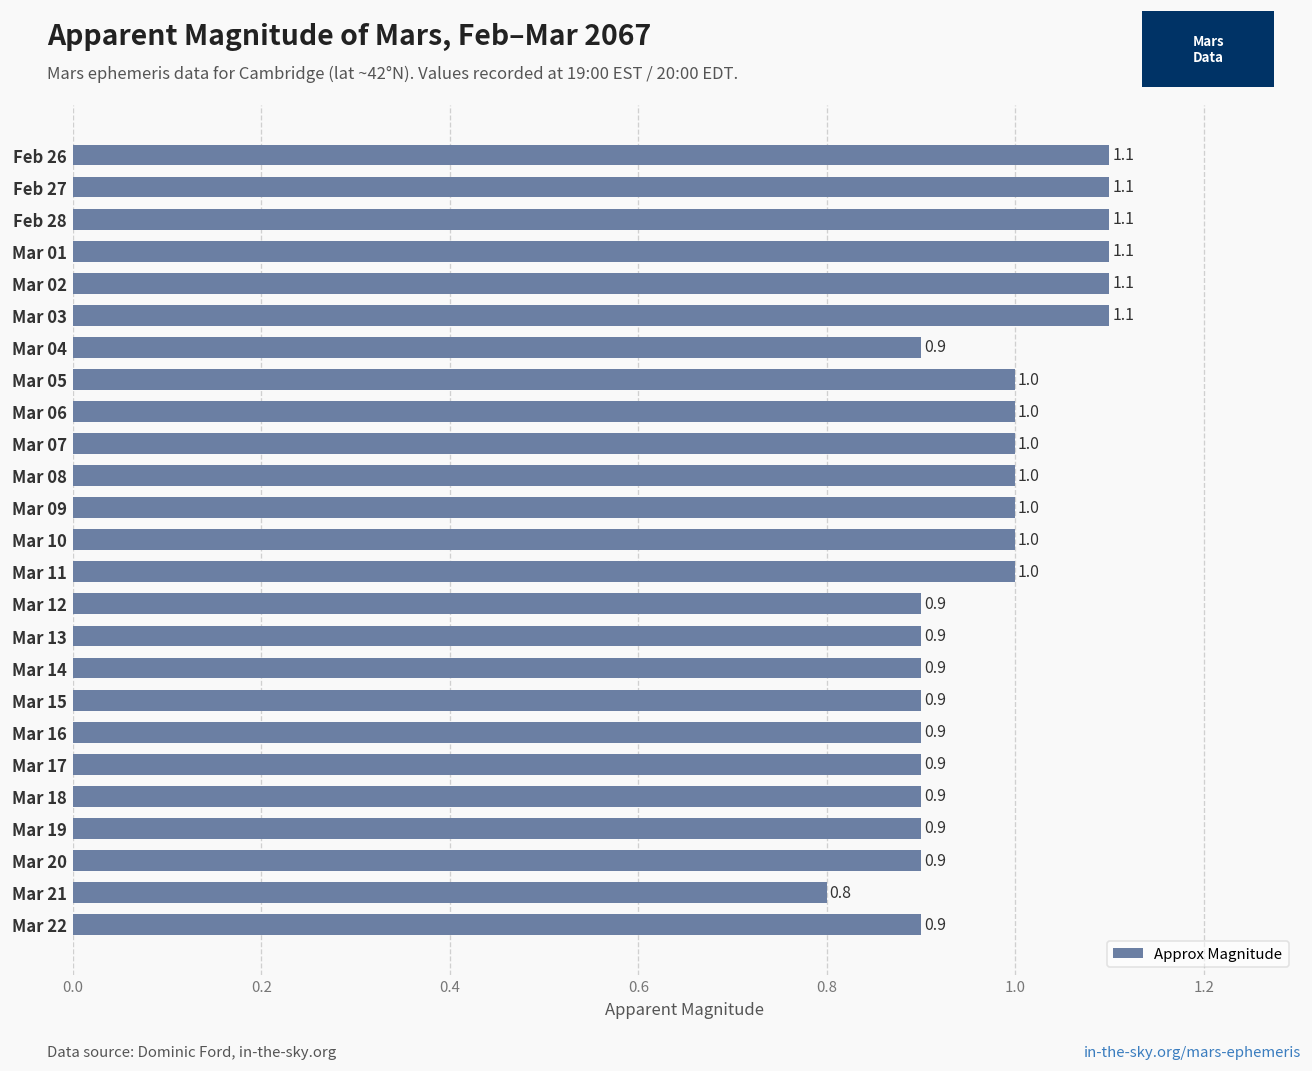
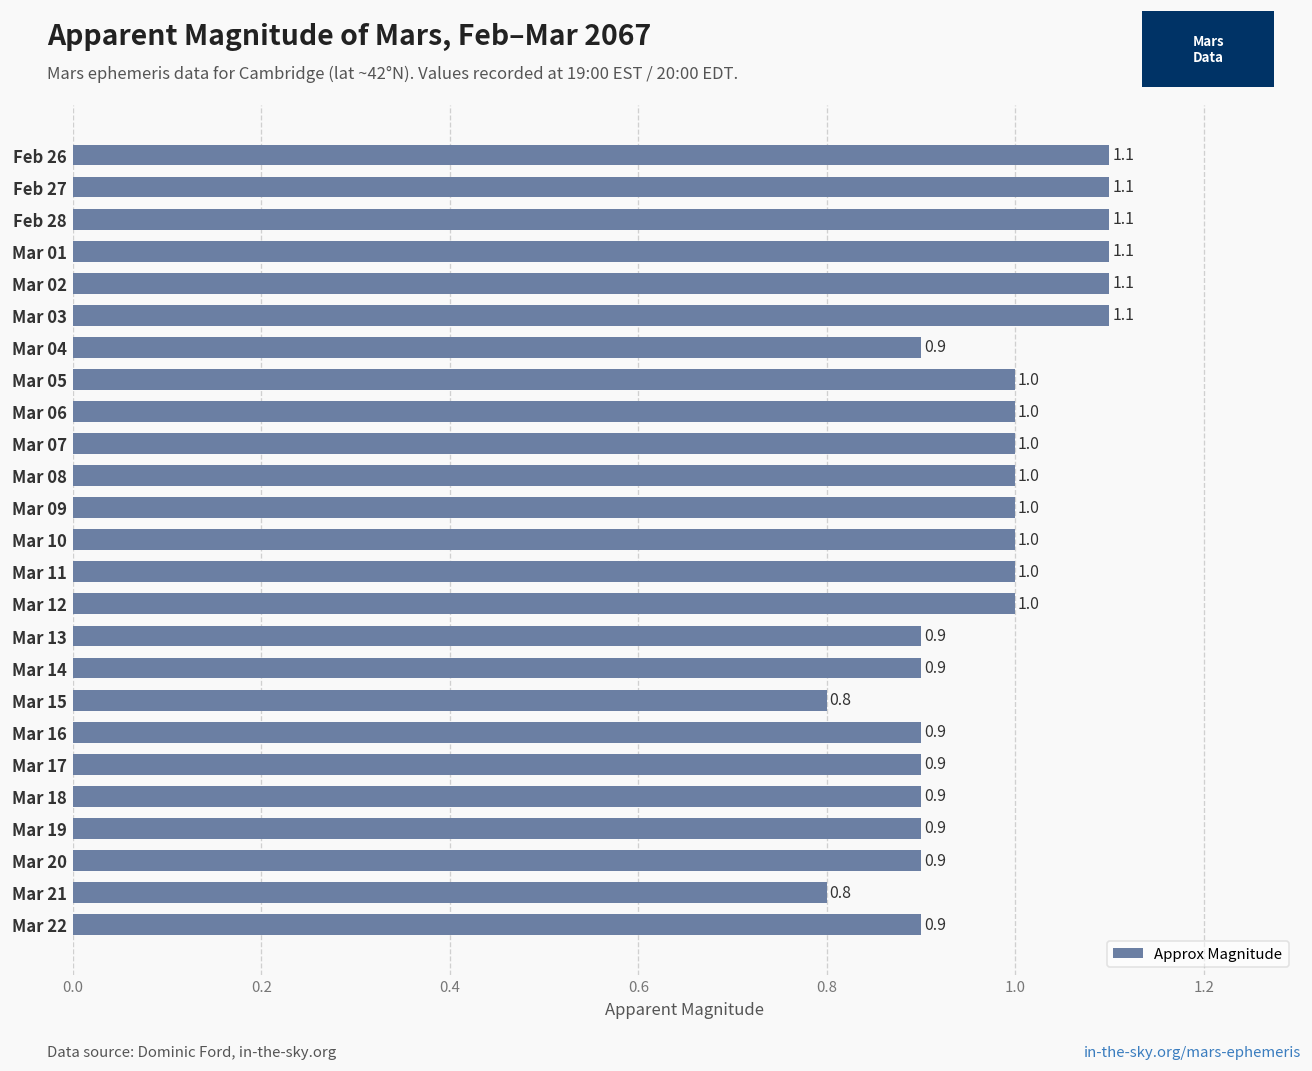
Mar 12: 0.9 -> 1.0
Mar 15: 0.9 -> 0.8
